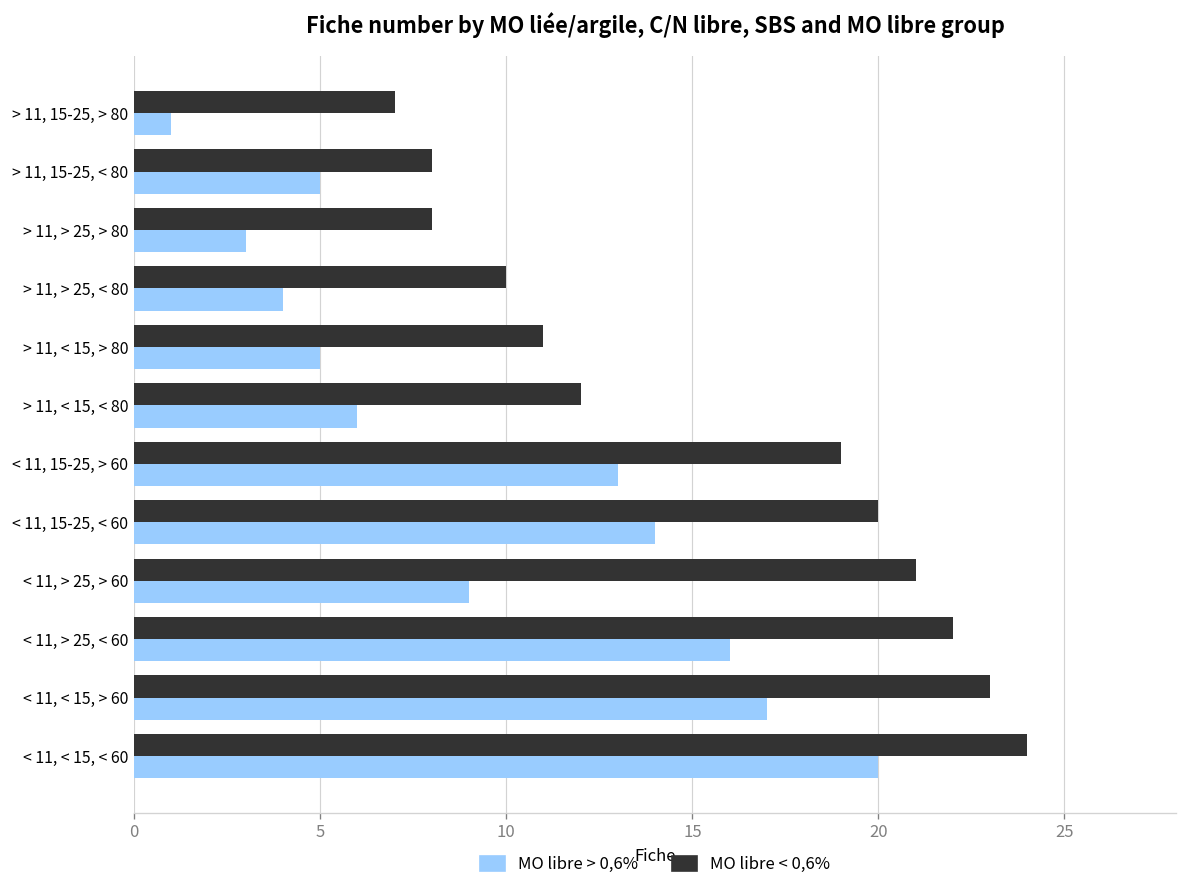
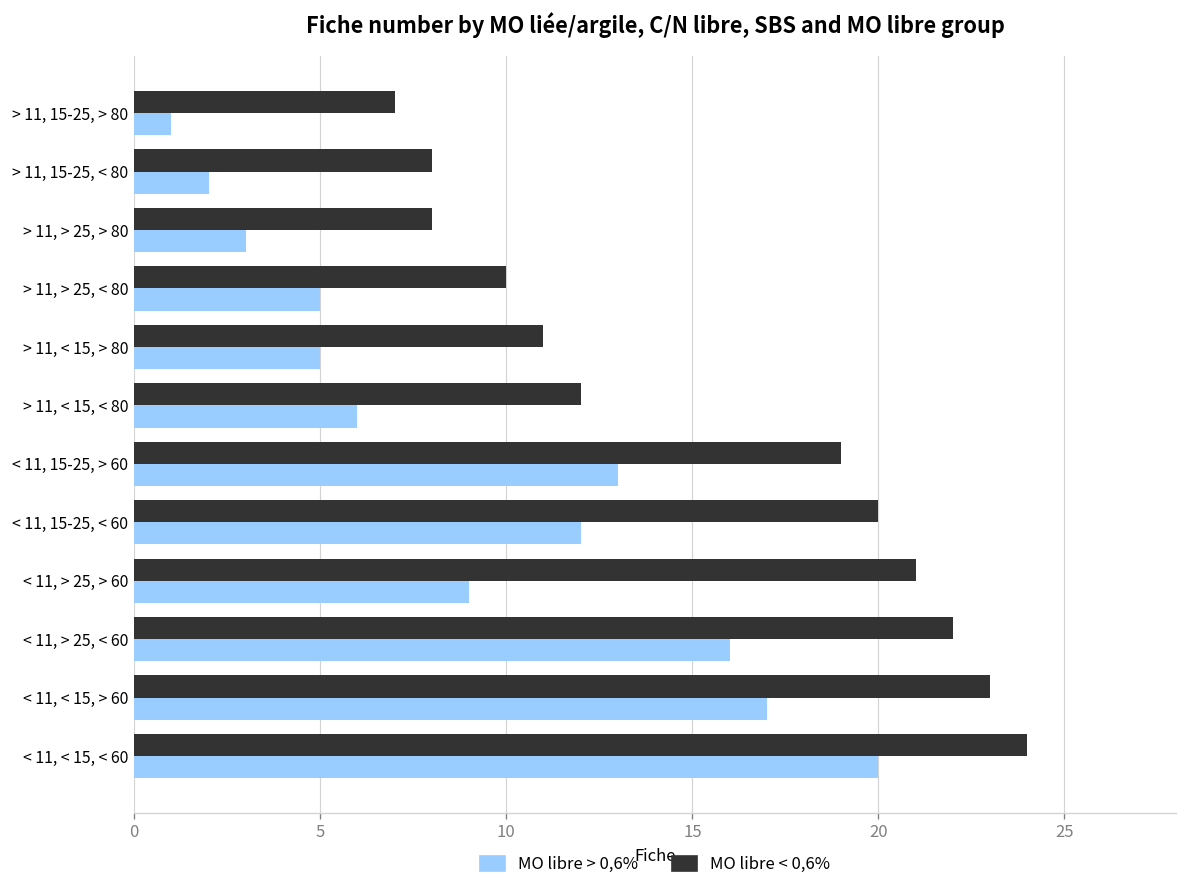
MO libre > 0,6%, > 11, 15-25, < 80: 5 -> 2
MO libre > 0,6%, > 11, > 25, < 80: 4 -> 5
MO libre > 0,6%, < 11, 15-25, < 60: 14 -> 12
